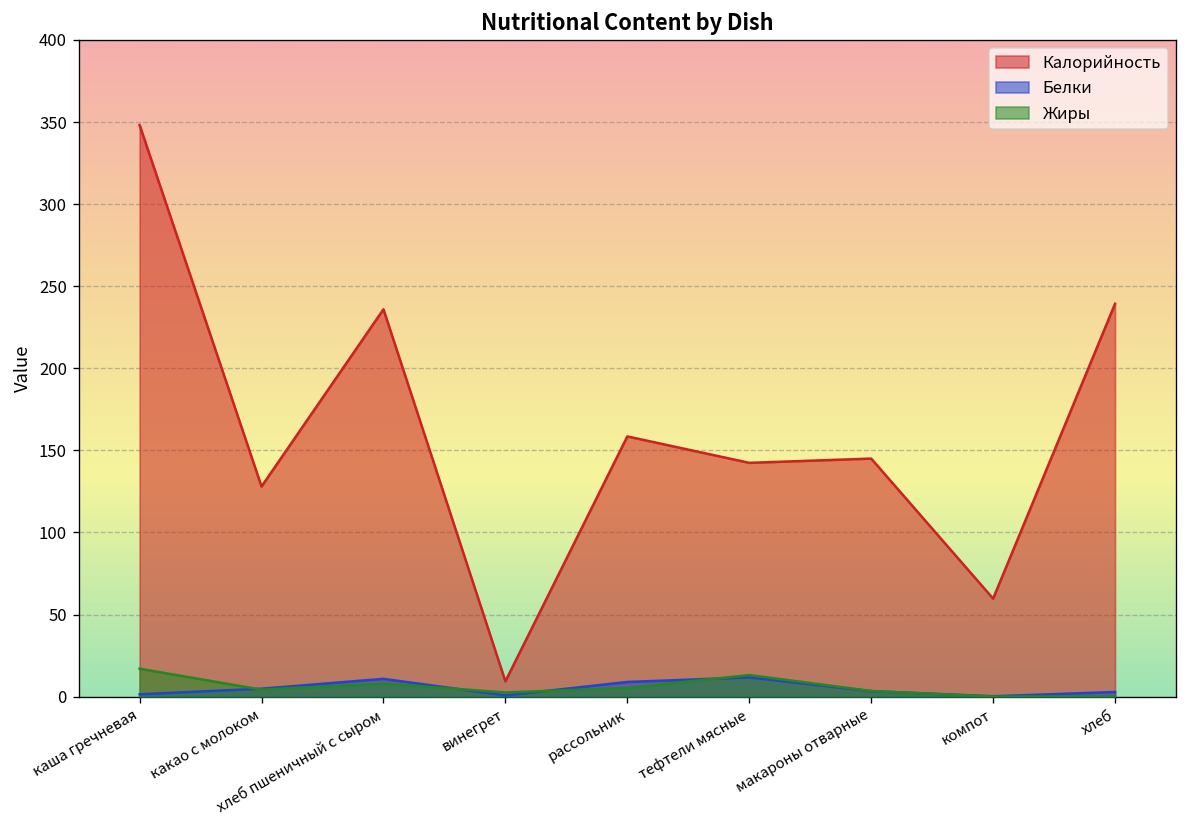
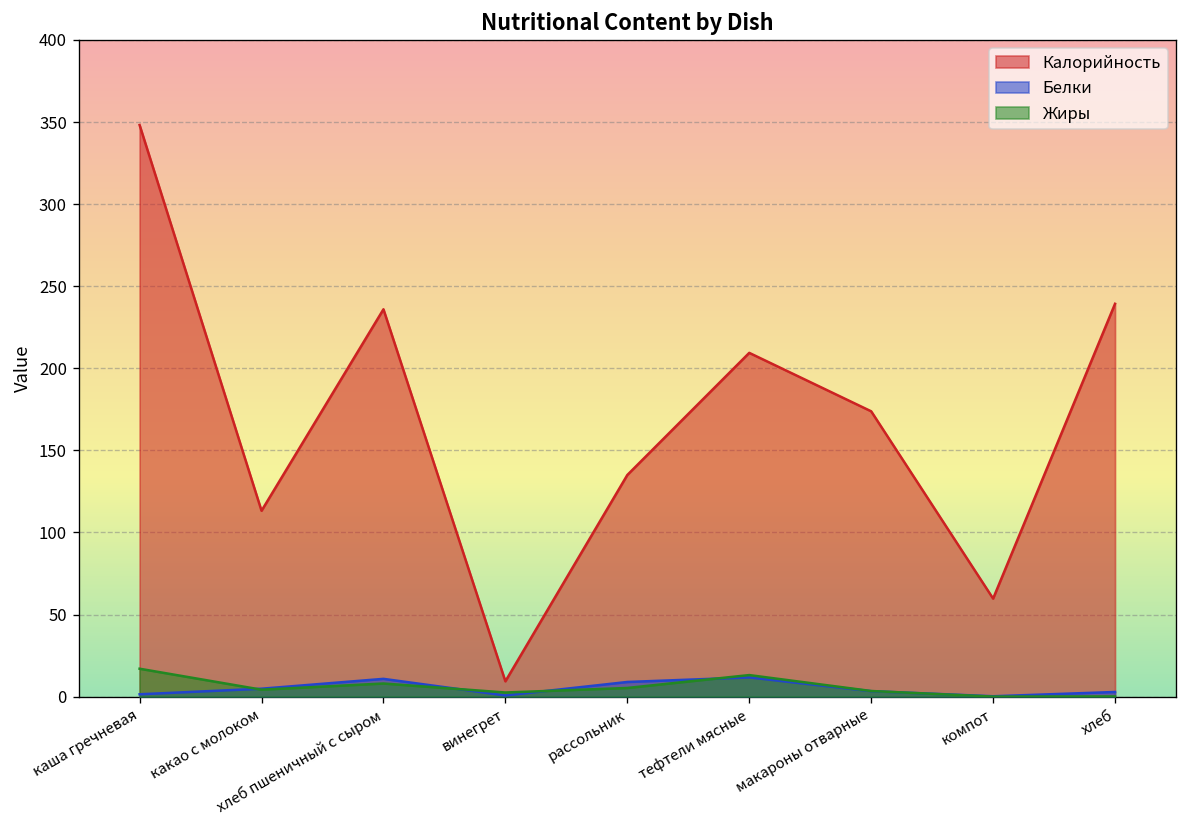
Калорийность, какао с молоком: 128 -> 113
Калорийность, рассольник: 159 -> 135
Калорийность, тефтели мясные: 142 -> 209
Калорийность, макароны отварные: 145 -> 174
